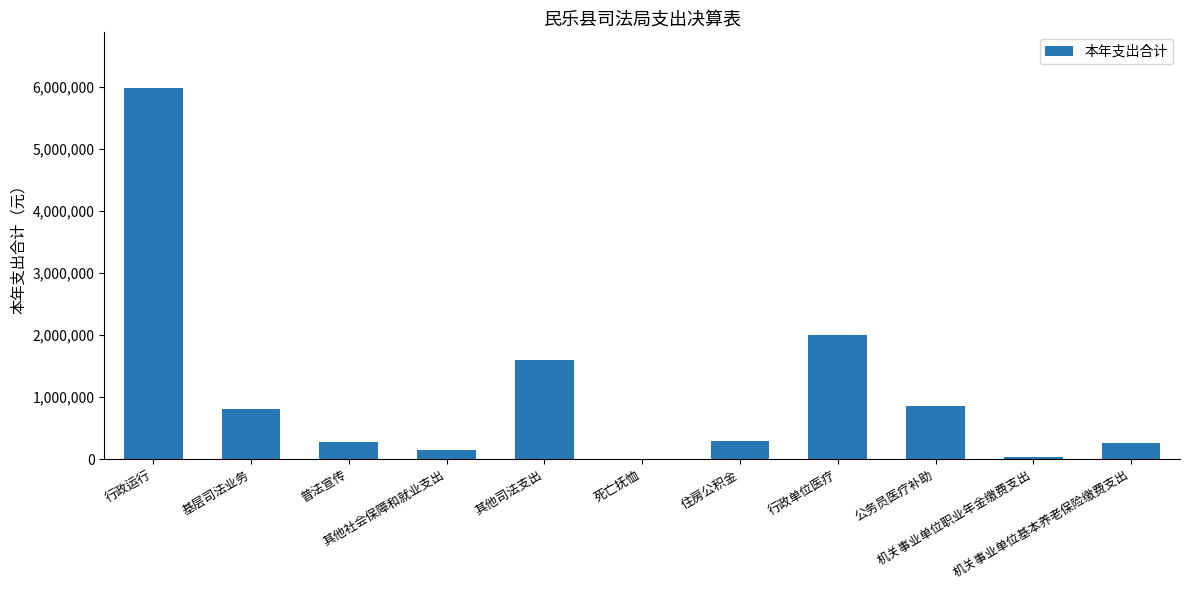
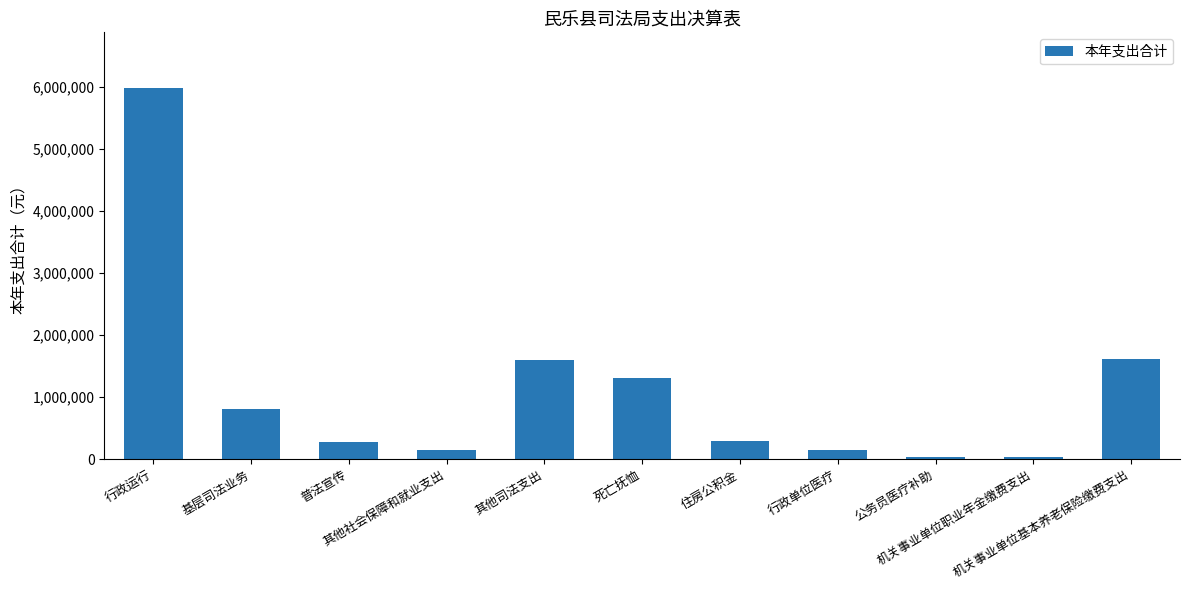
死亡抚恤: 0 -> 1,300,000
行政单位医疗: 2,000,000 -> 200,000
公务员医疗补助: 900,000 -> 0
机关事业单位基本养老保险缴费支出: 300,000 -> 1,600,000
